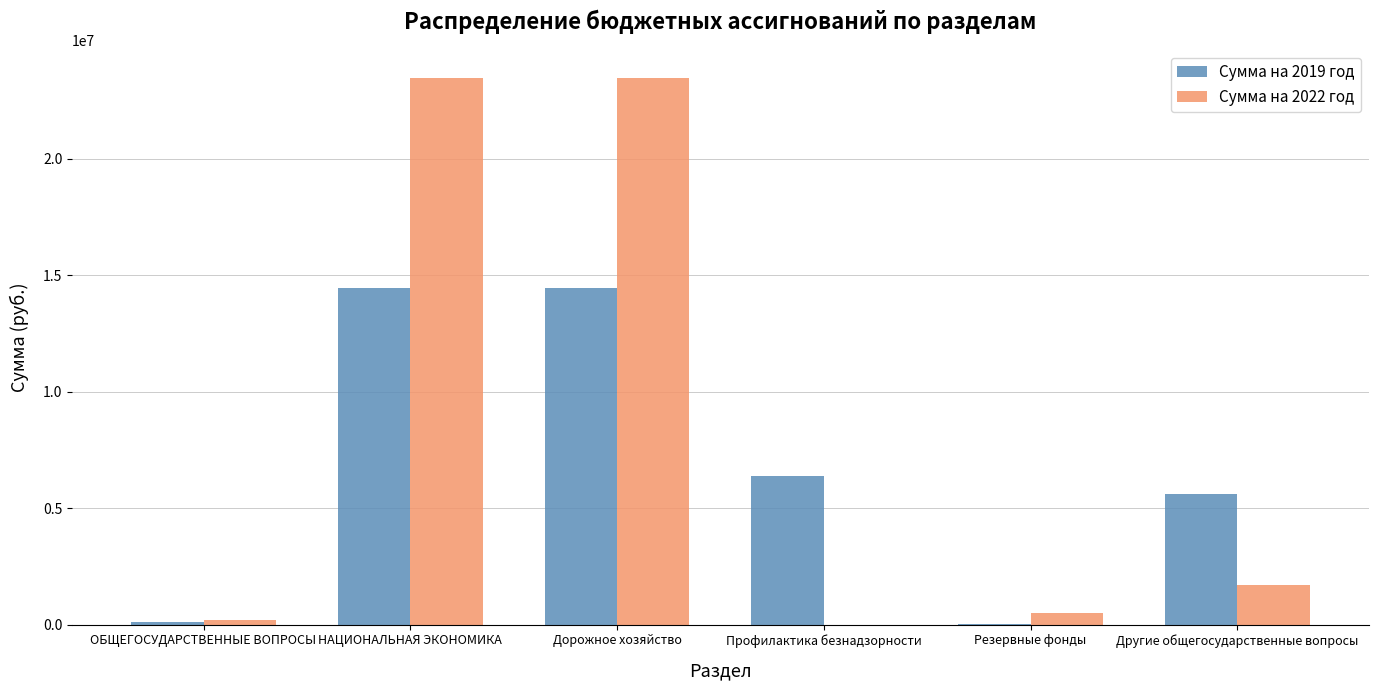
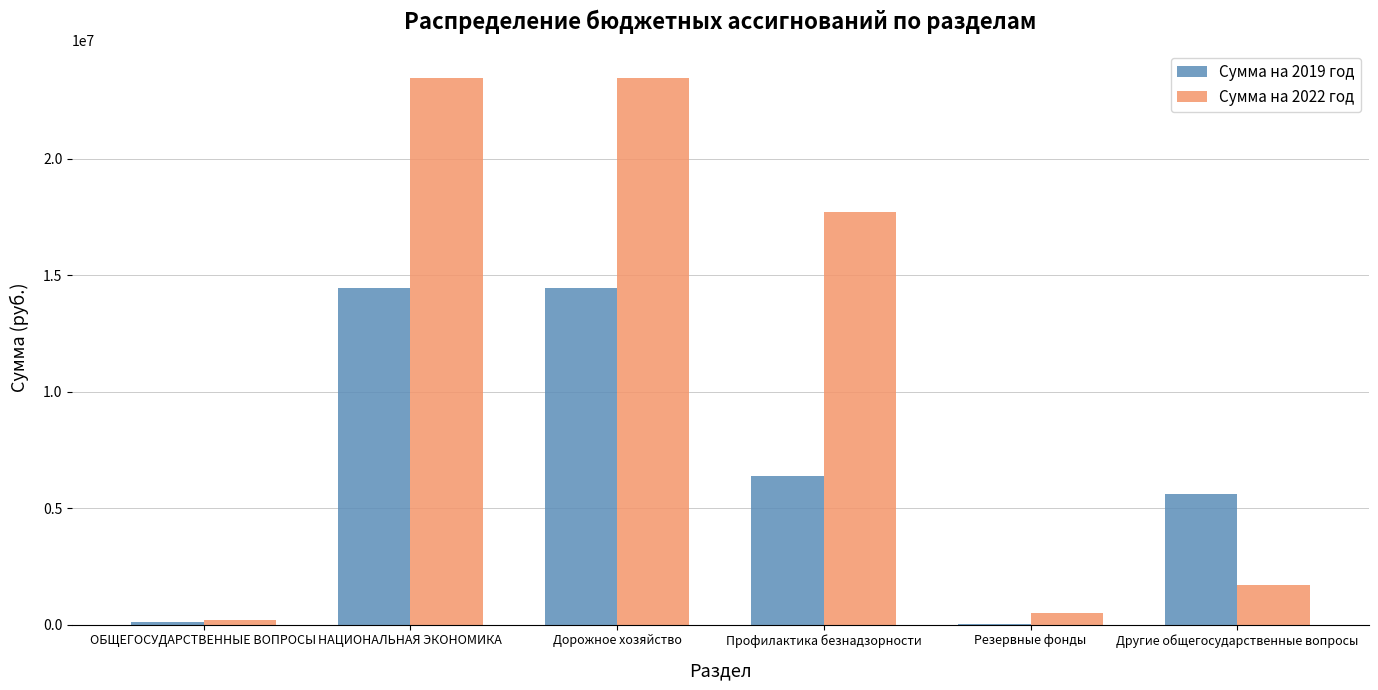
Сумма на 2022 год, Профилактика безнадзорности: 0 -> 17700000
